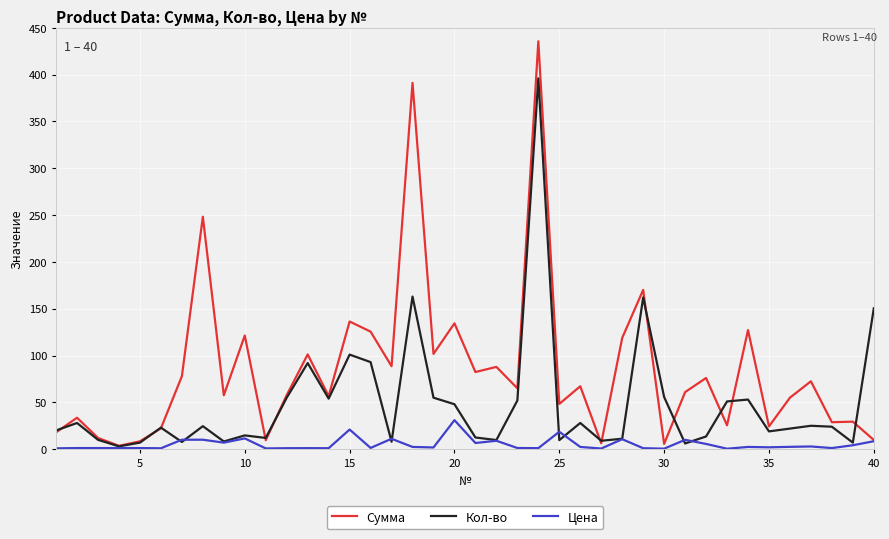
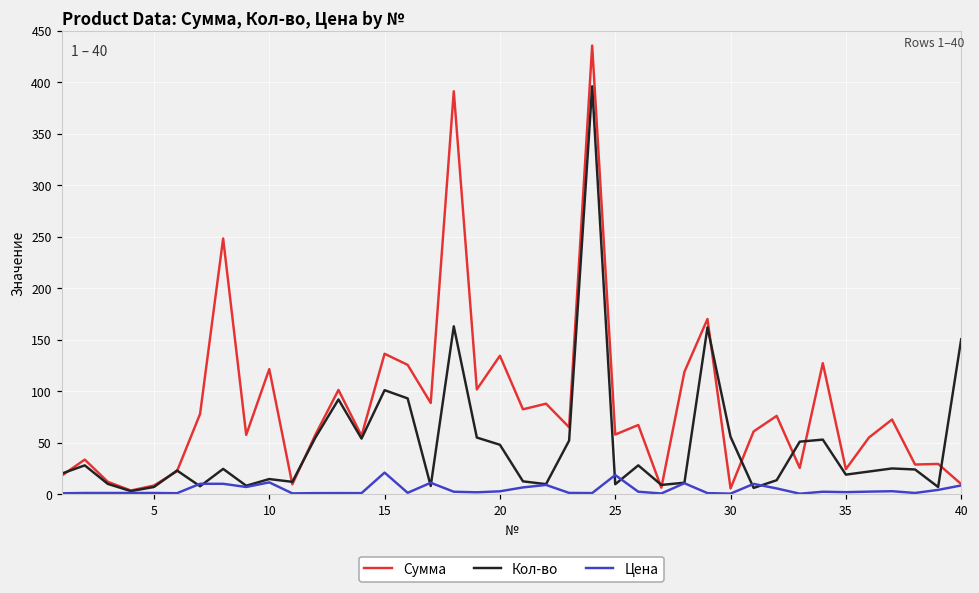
Цена, 20: 30 -> 0
Сумма, 25: 50 -> 60
